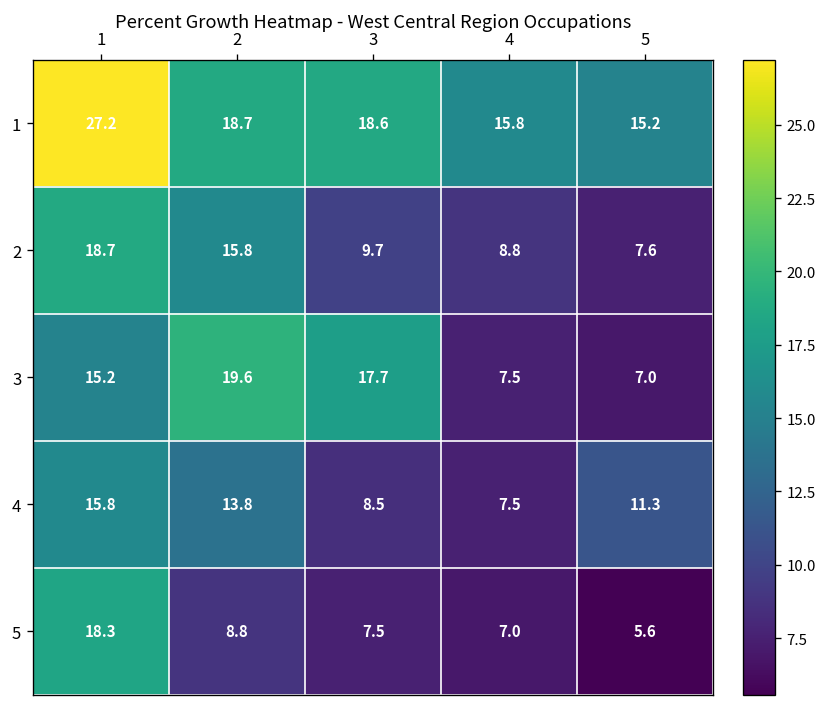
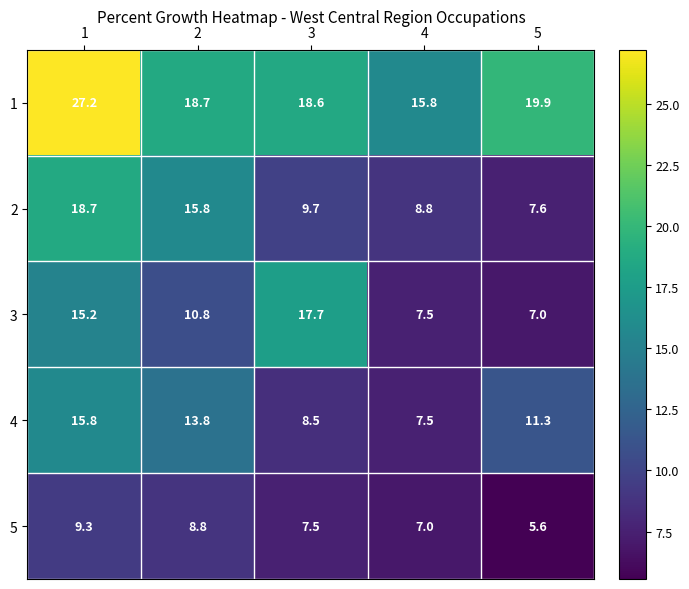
1, 5: 15.2 -> 19.9
3, 2: 19.6 -> 10.8
5, 1: 18.3 -> 9.3
